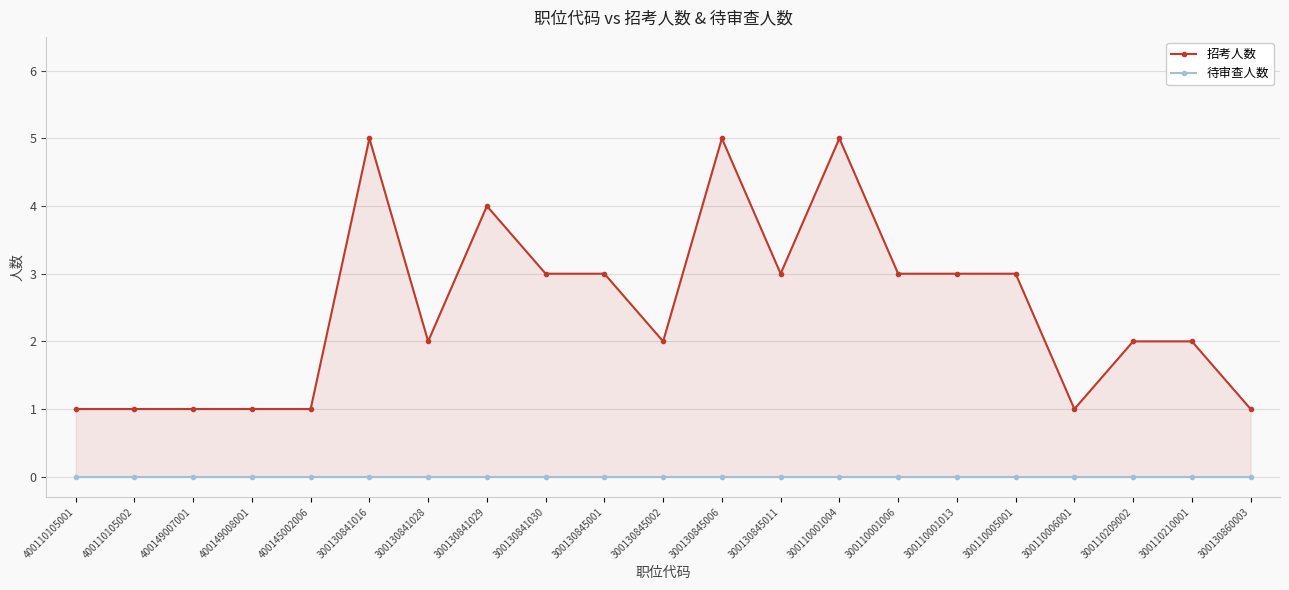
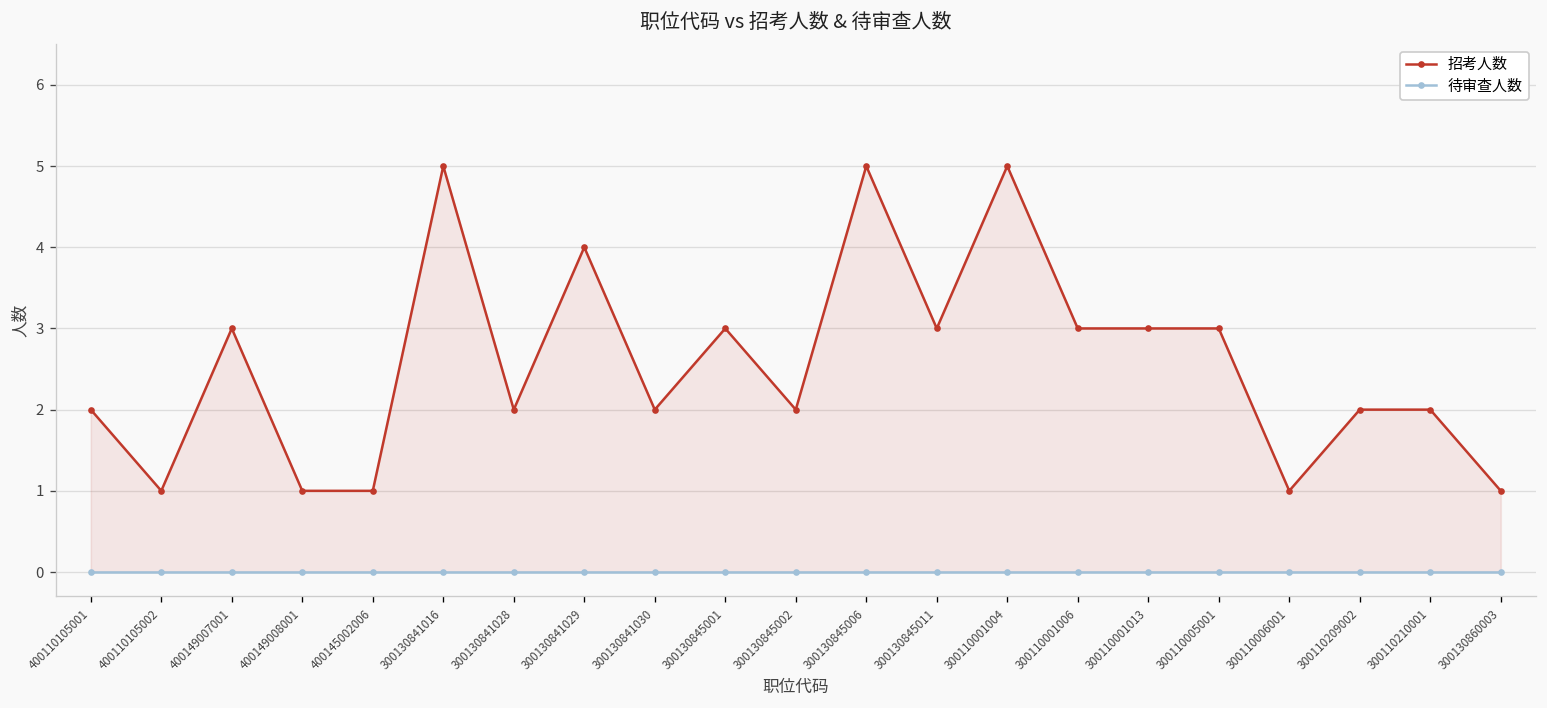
招考人数, 400110105001: 1 -> 2
招考人数, 400149007001: 1 -> 3
招考人数, 300130841030: 3 -> 2
